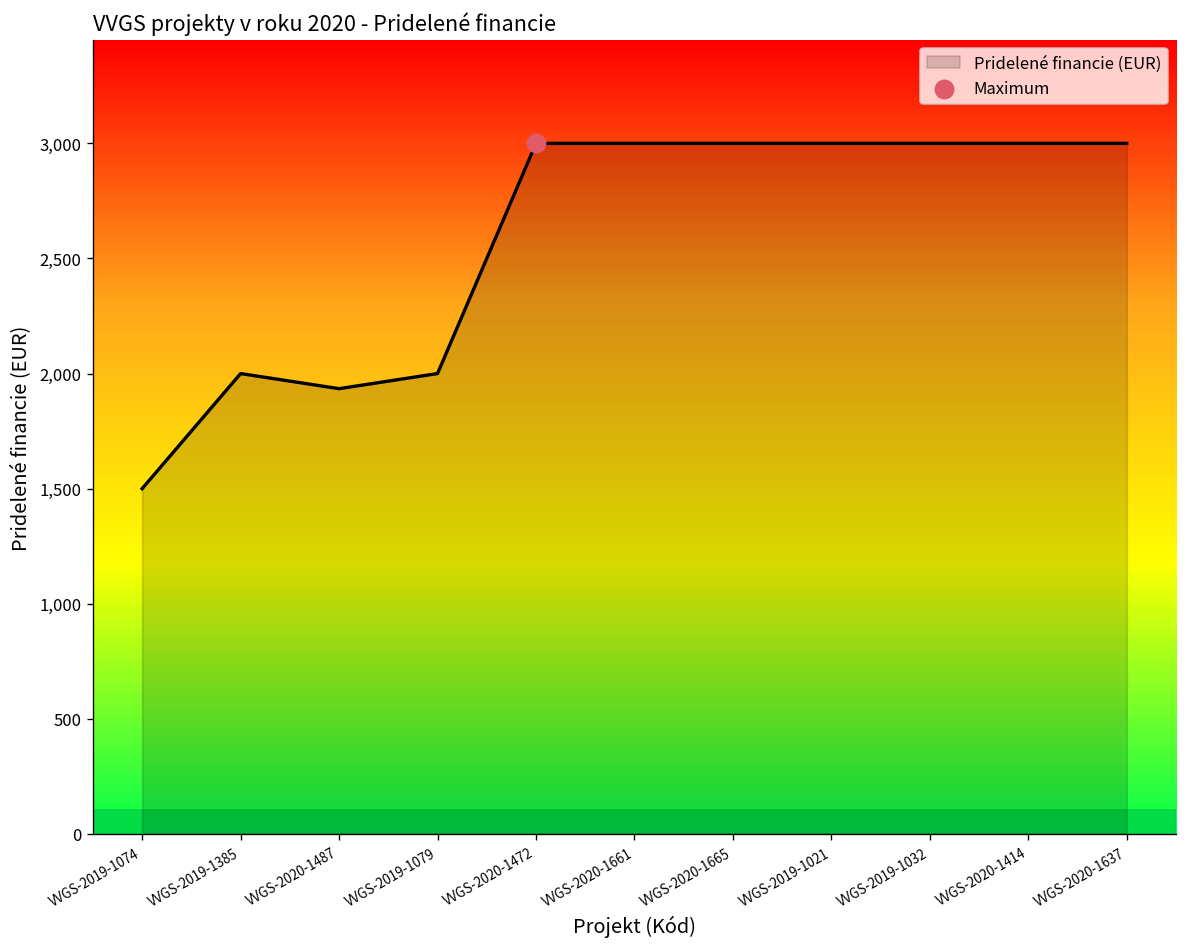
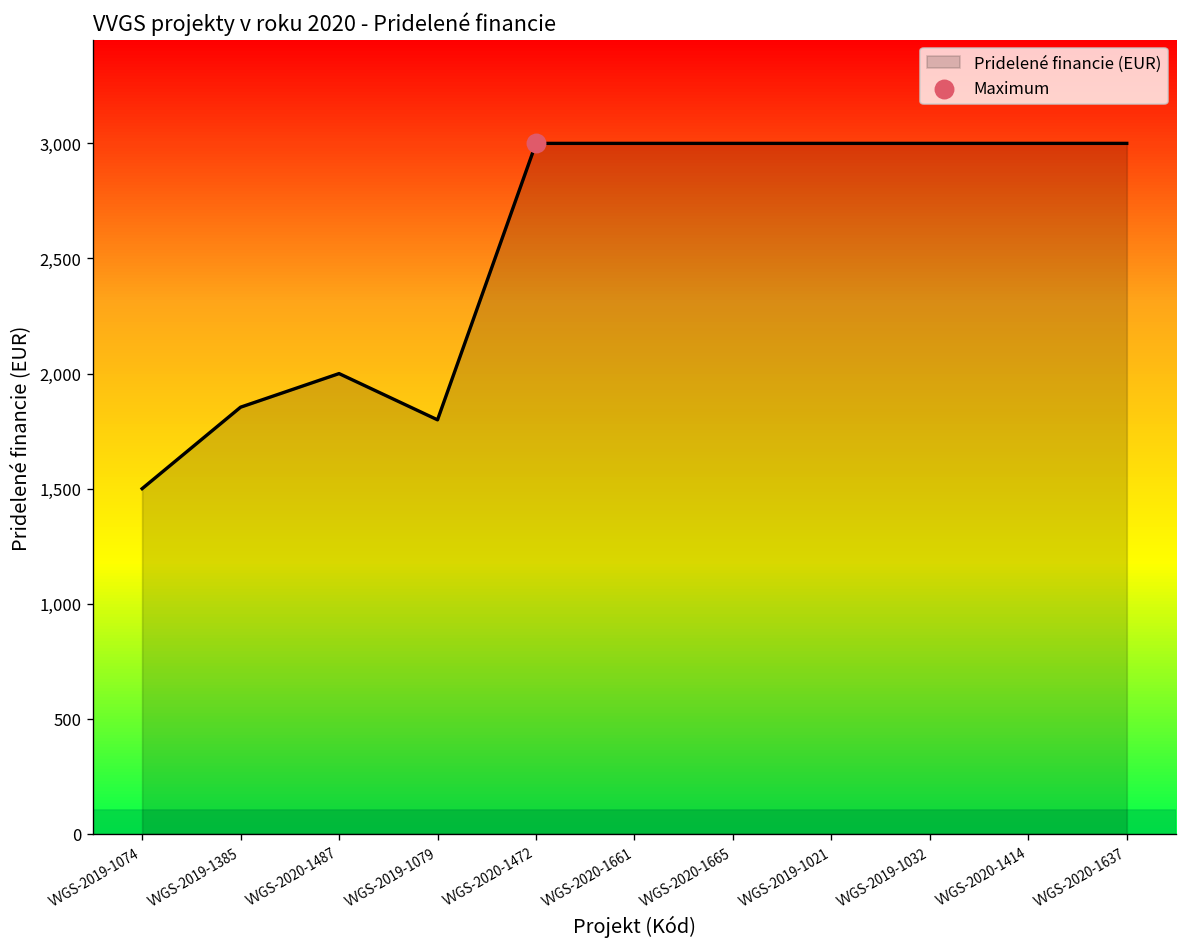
Pridelené financie (EUR), VVGS-2019-1385: 2,000 -> 1,850
Pridelené financie (EUR), VVGS-2020-1487: 1,930 -> 2,000
Pridelené financie (EUR), VVGS-2019-1079: 2,000 -> 1,800
